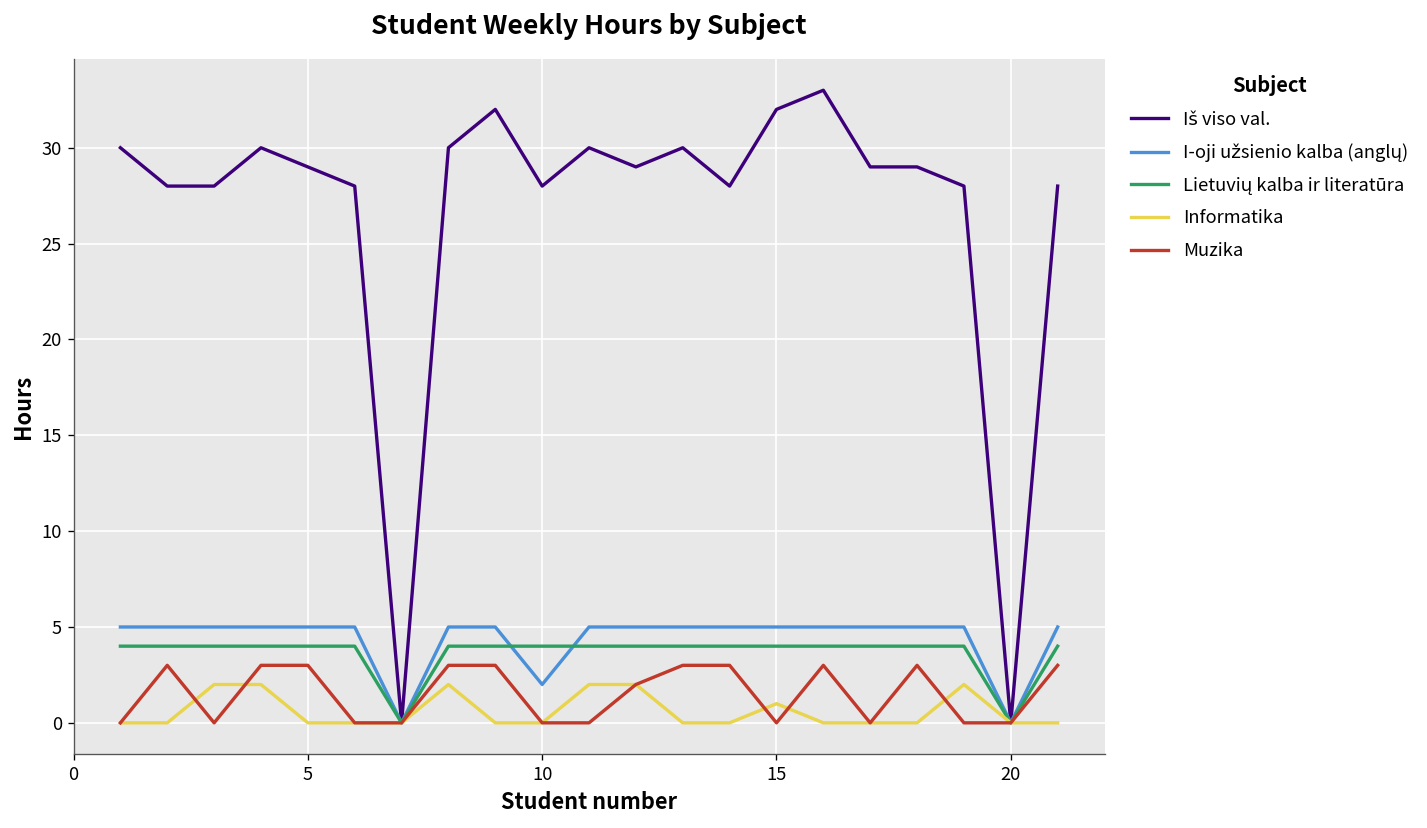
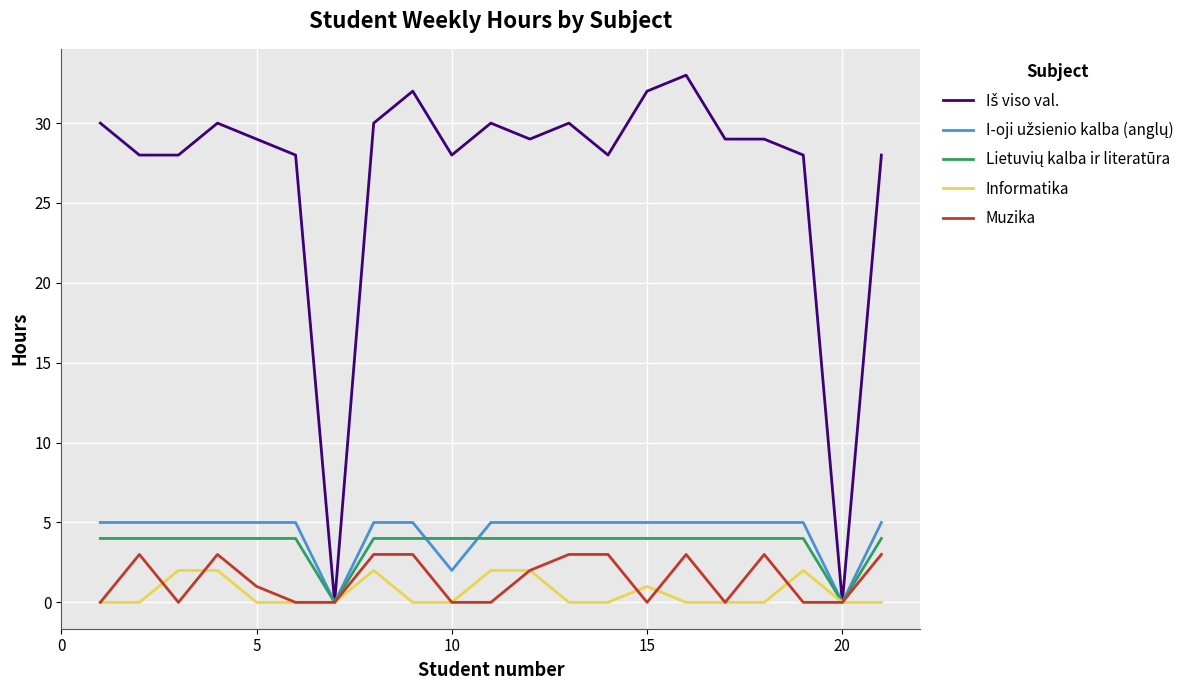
Muzika, 5: 3 -> 1
